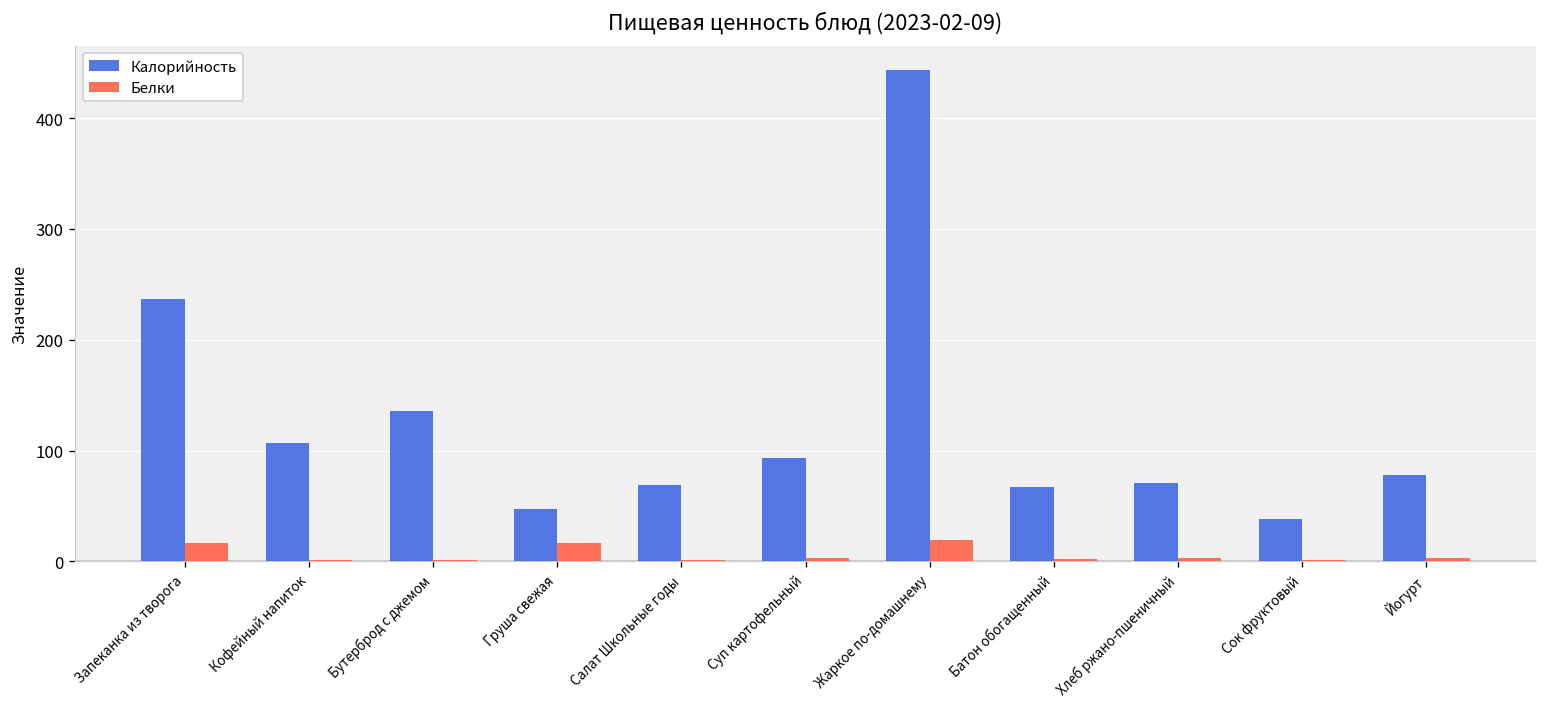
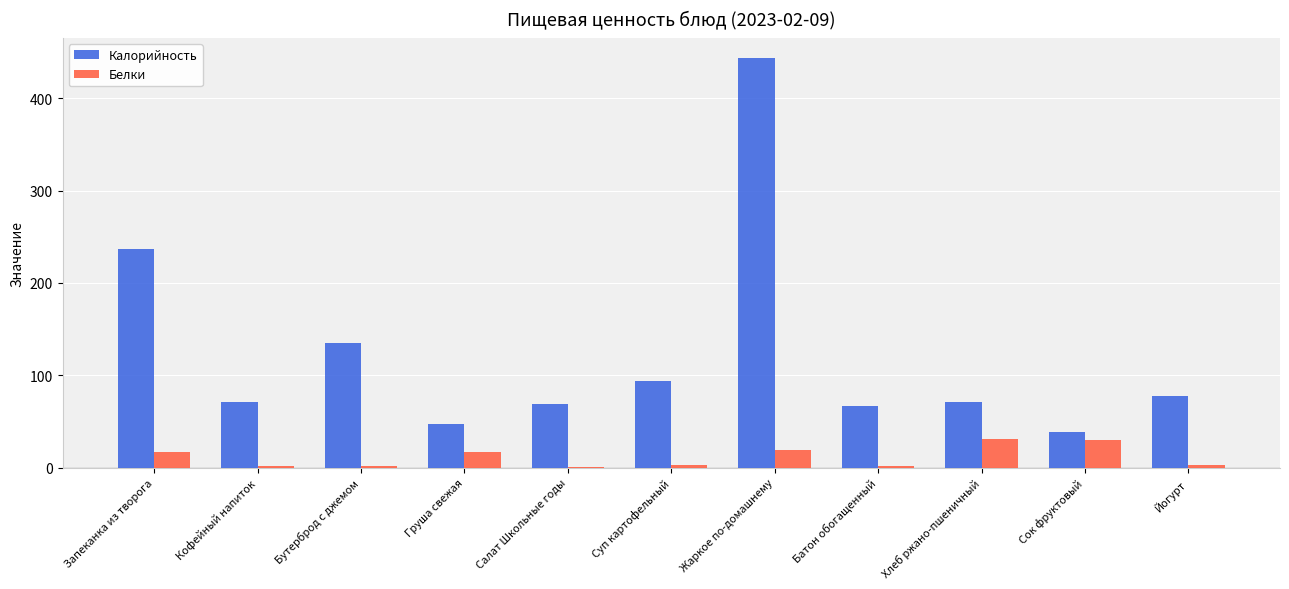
Калорийность, Кофейный напиток: 110 -> 70
Белки, Хлеб ржано-пшеничный: 0 -> 30
Белки, Сок фруктовый: 0 -> 30
